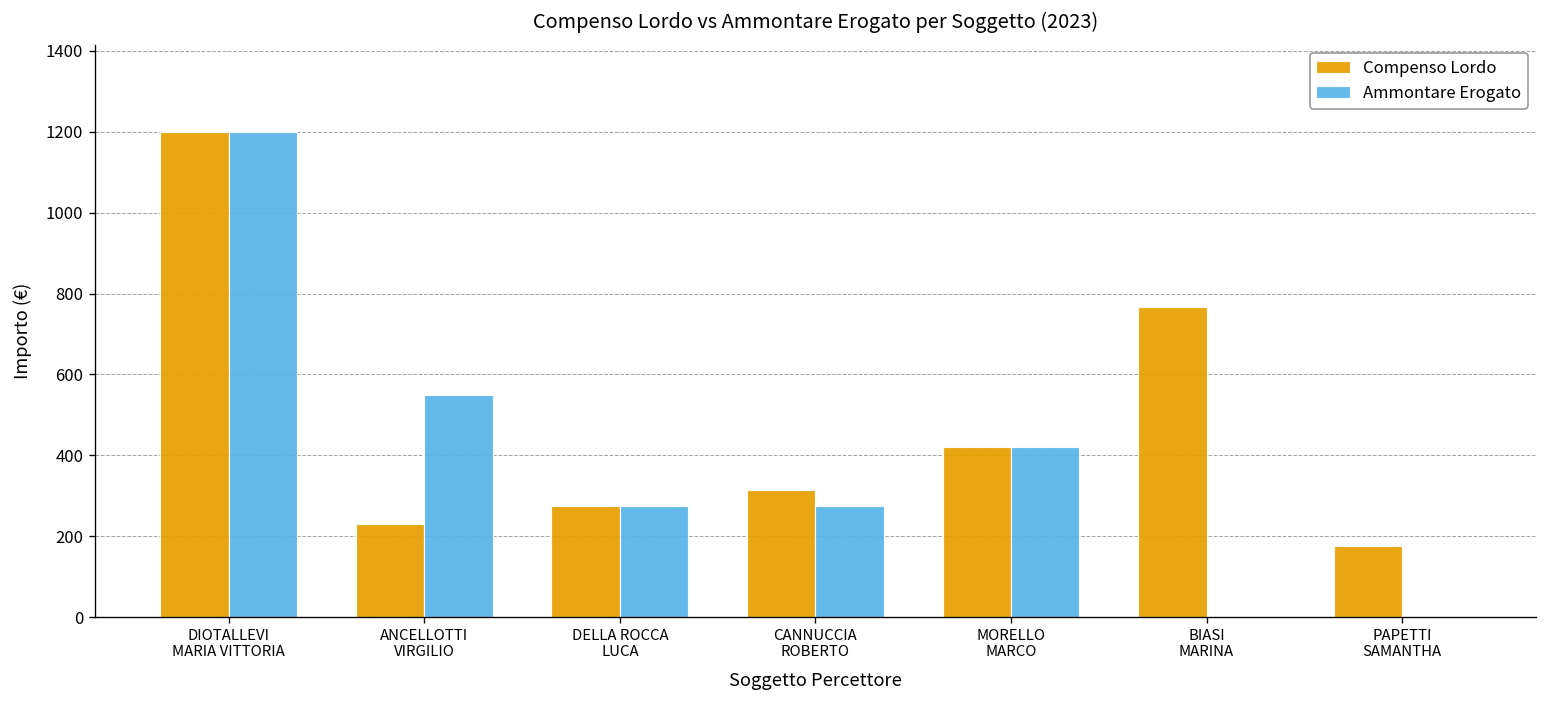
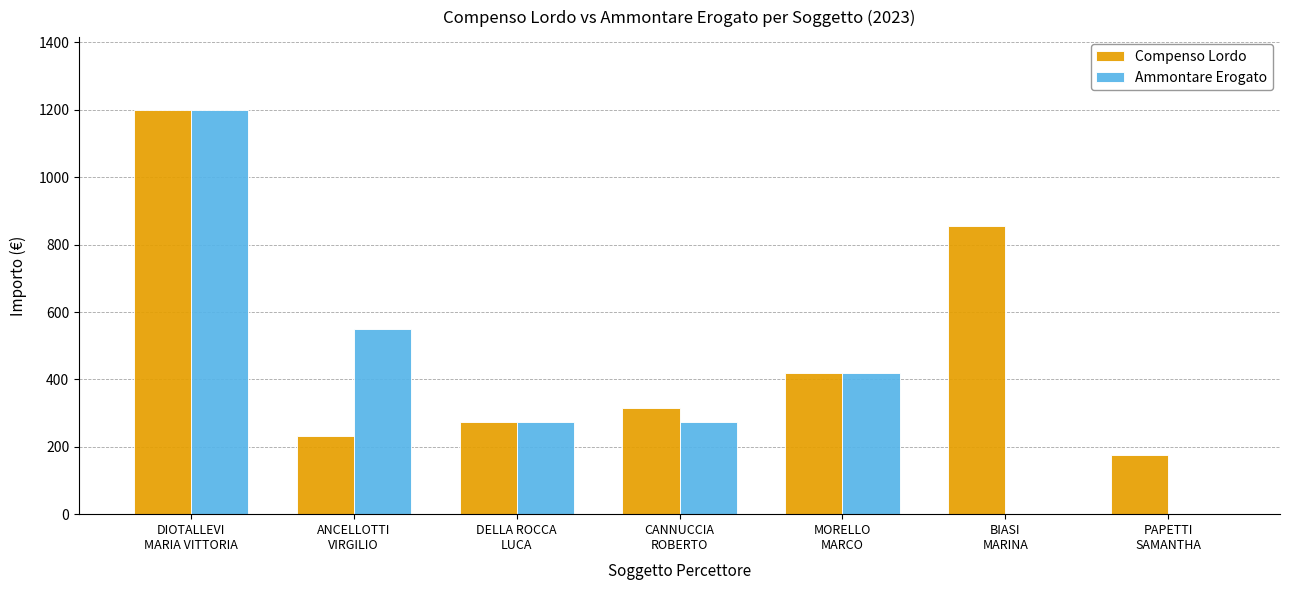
Compenso Lordo, BIASI MARINA: 770 -> 850
